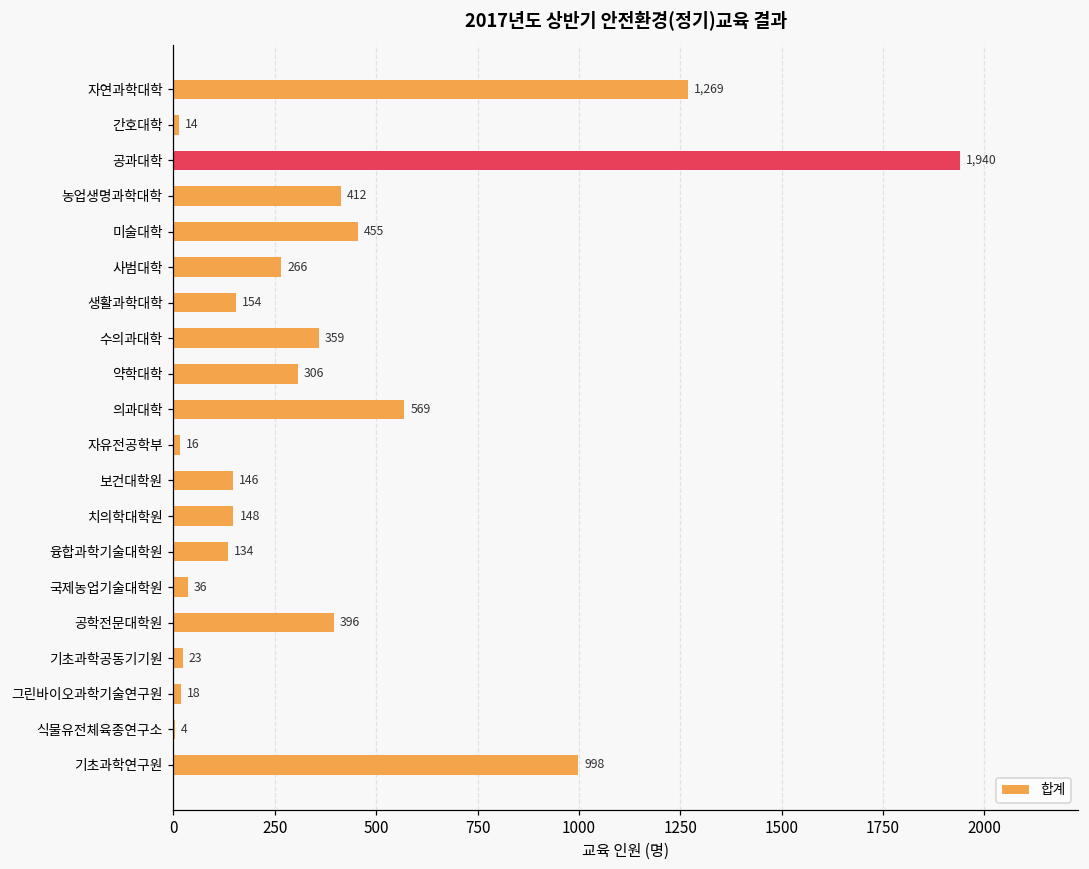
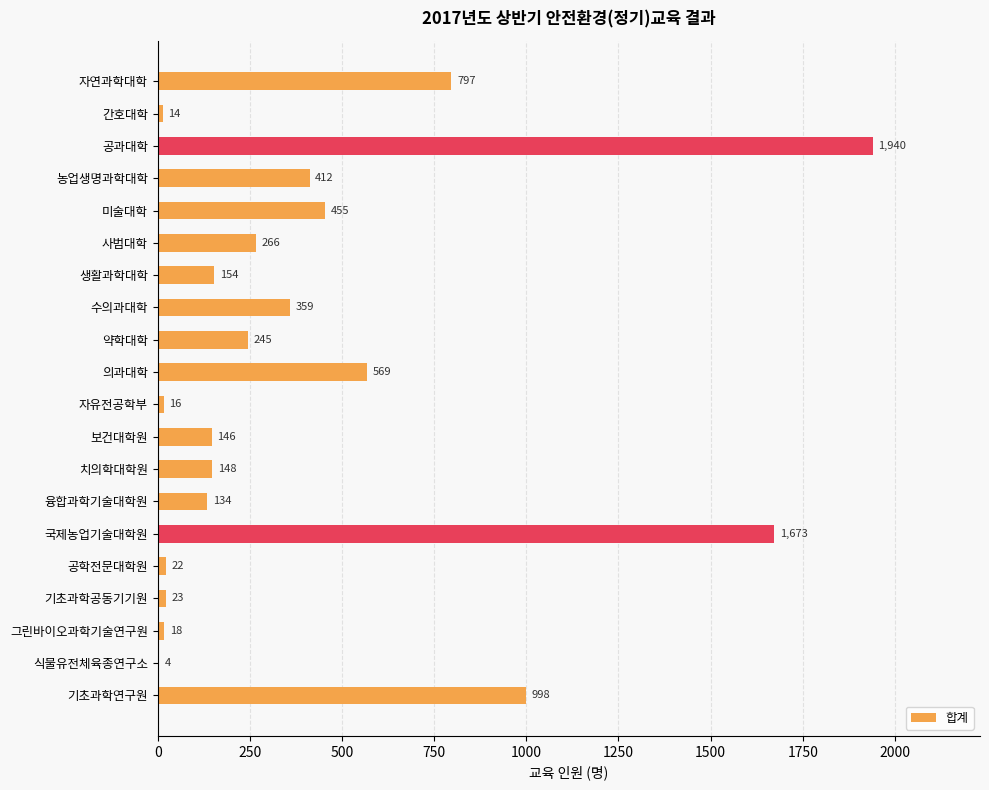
자연과학대학: 1,269 -> 797
약학대학: 306 -> 245
국제농업기술대학원: 36 -> 1,673
공학전문대학원: 396 -> 22
